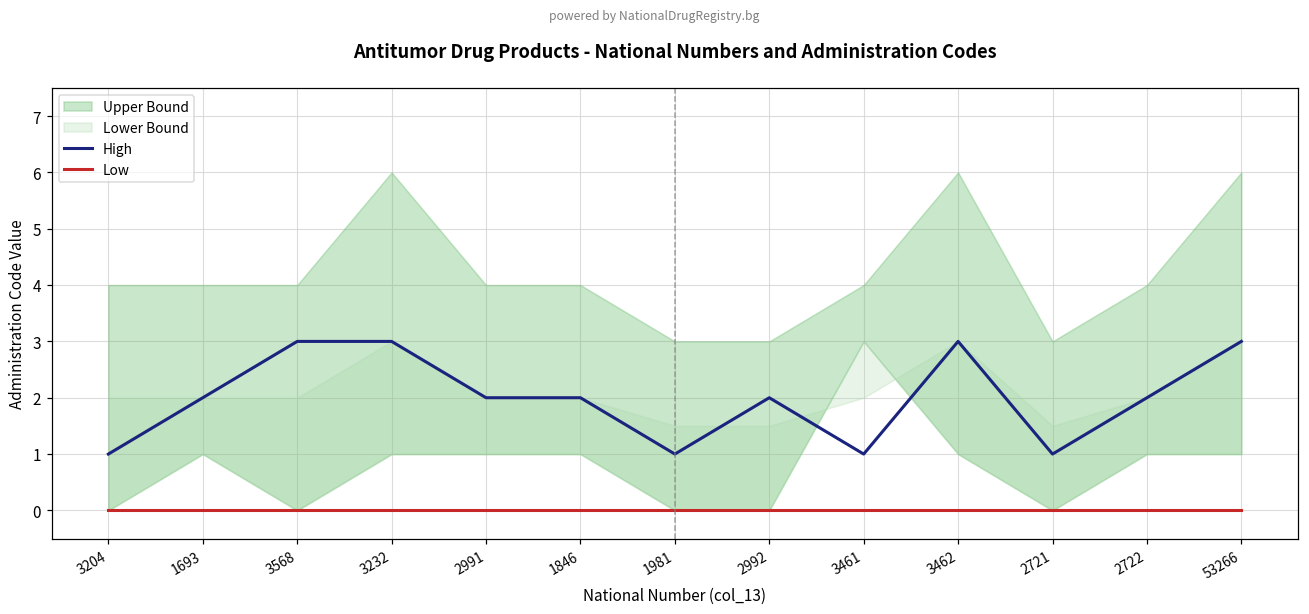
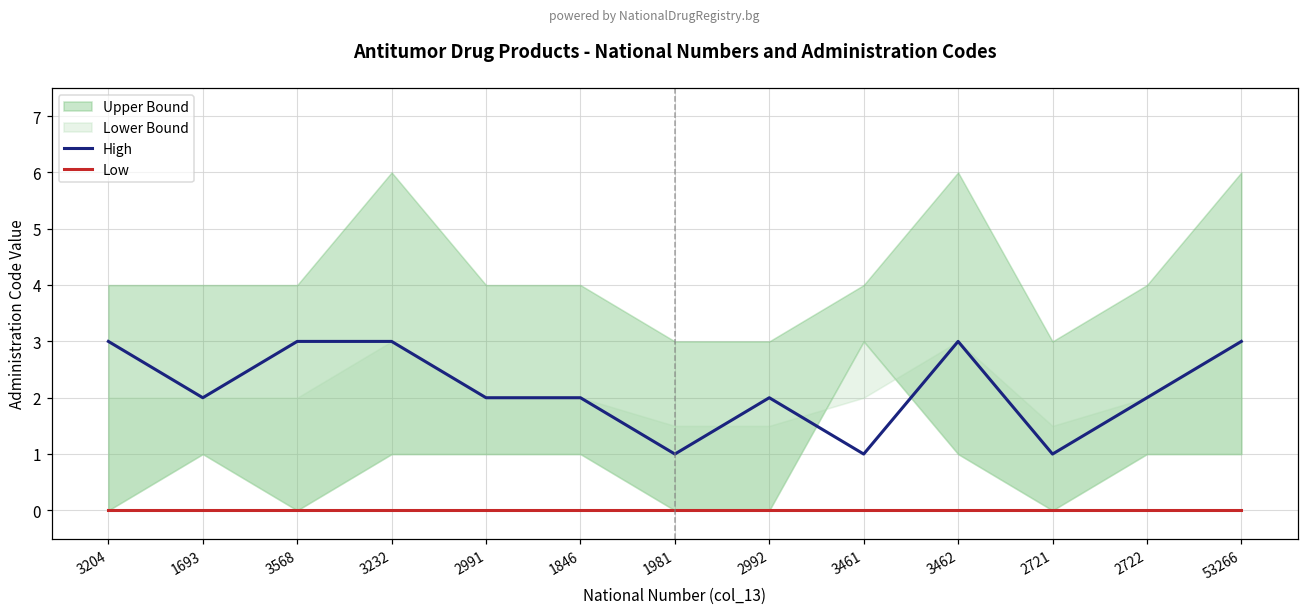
High, 3204: 1 -> 3
